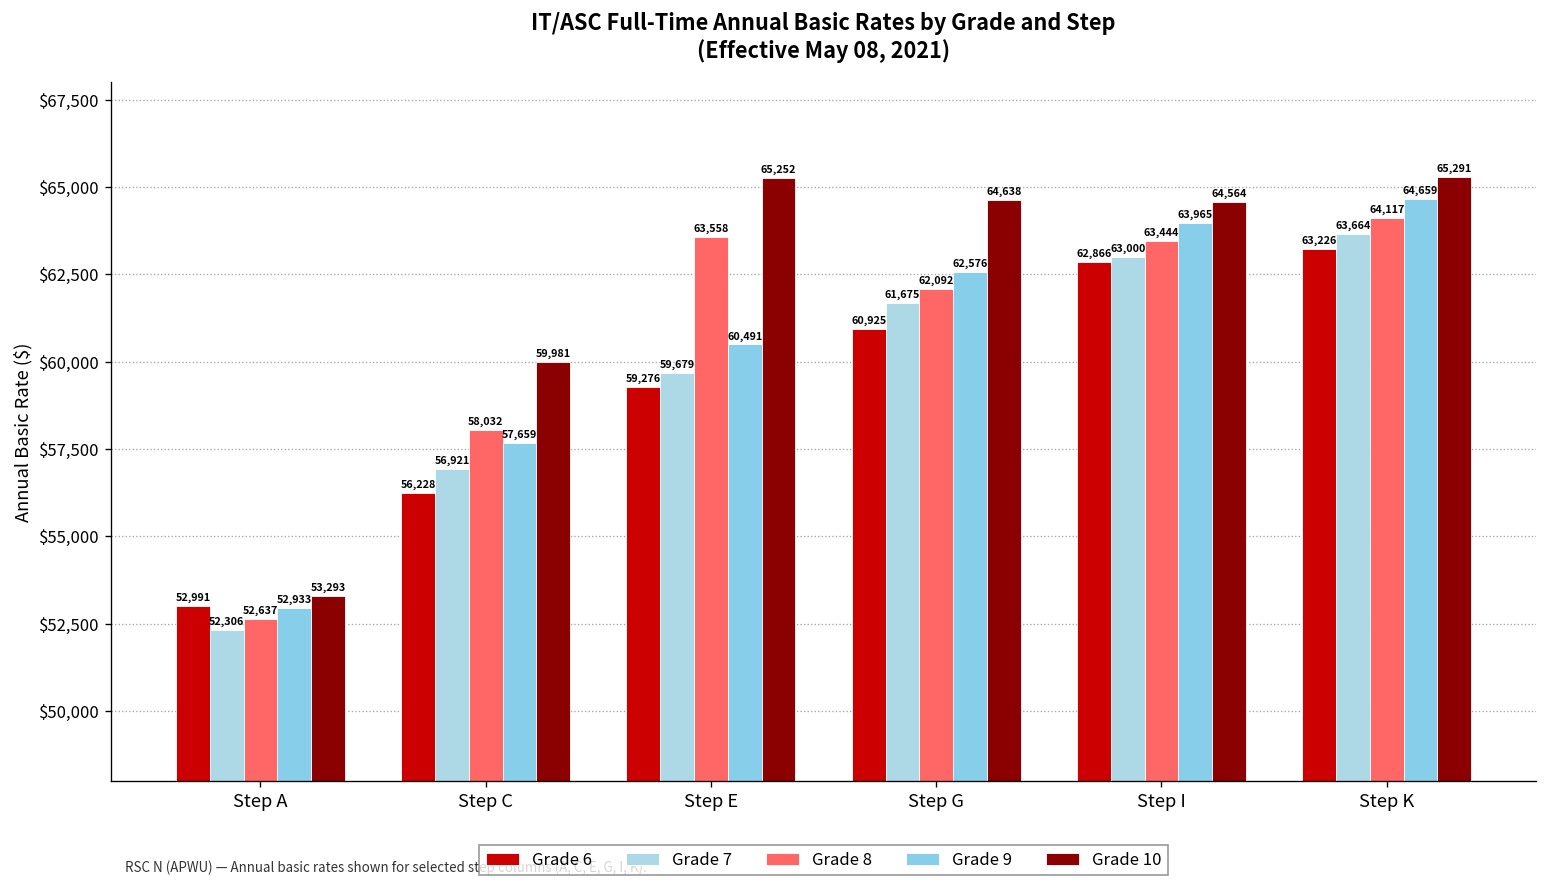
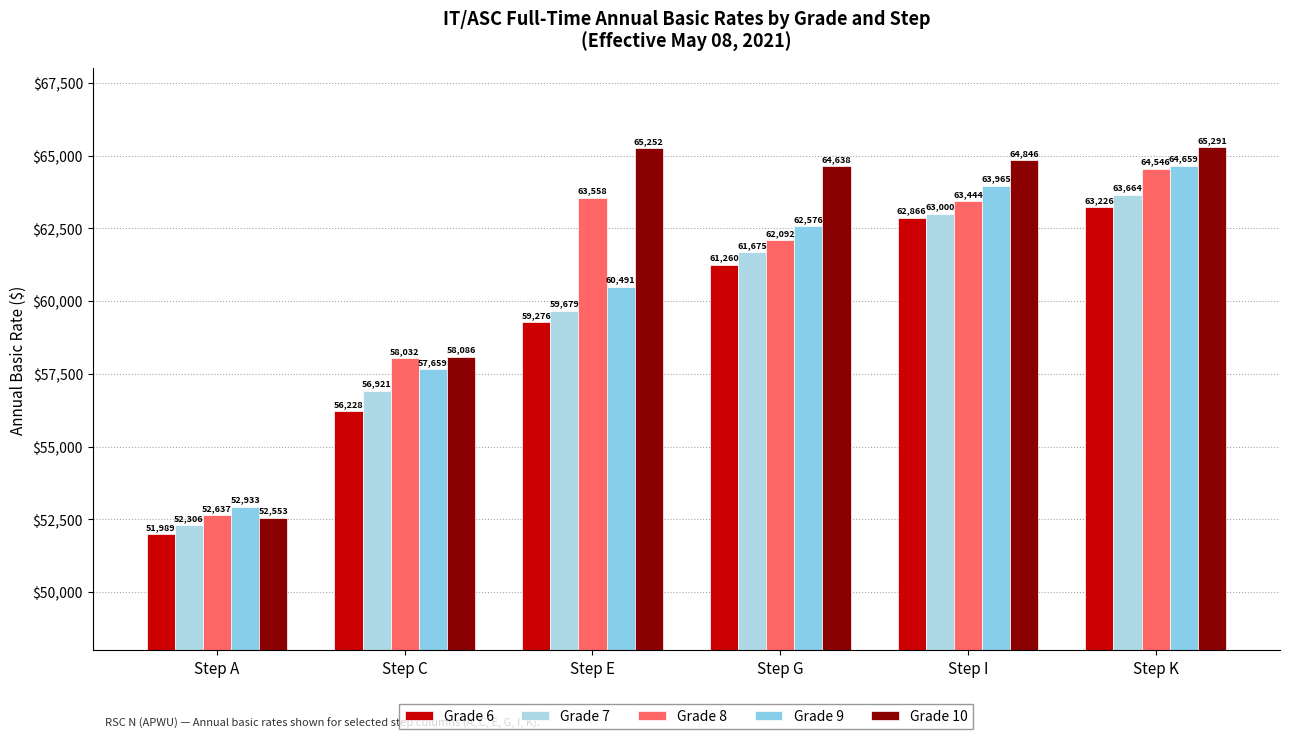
Grade 6, Step A: 52,991 -> 51,989
Grade 10, Step A: 53,293 -> 52,553
Grade 10, Step C: 59,981 -> 58,086
Grade 6, Step G: 60,925 -> 61,260
Grade 10, Step I: 64,564 -> 64,846
Grade 8, Step K: 64,117 -> 64,546
